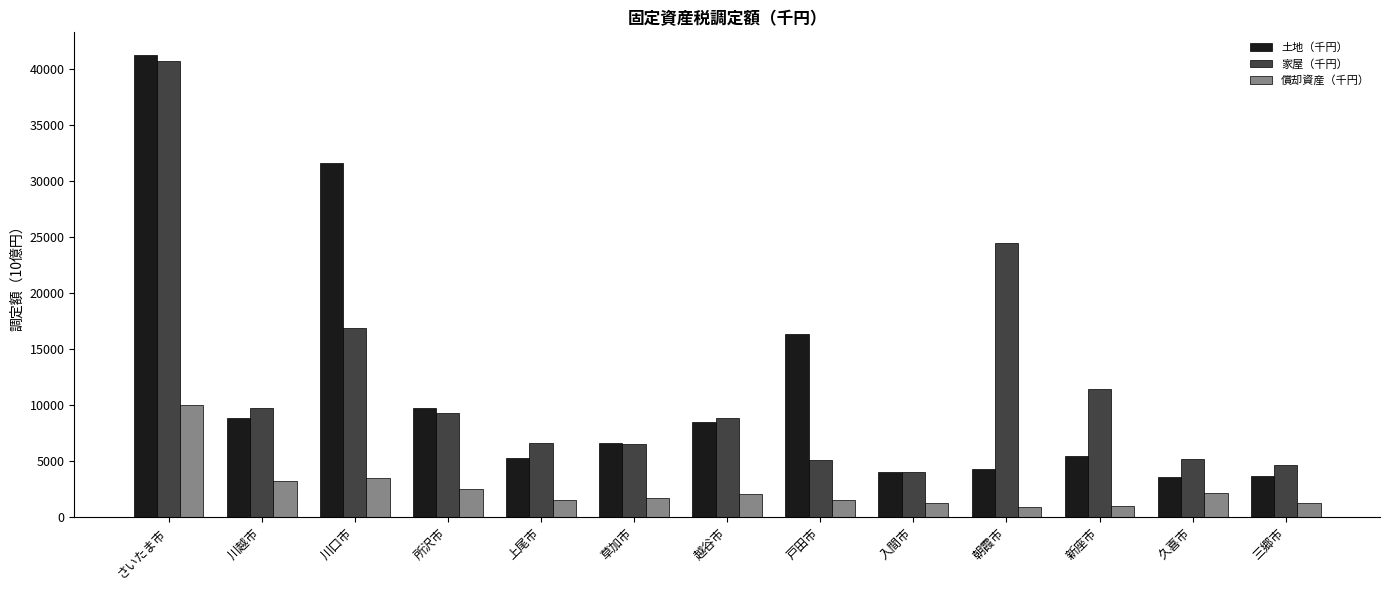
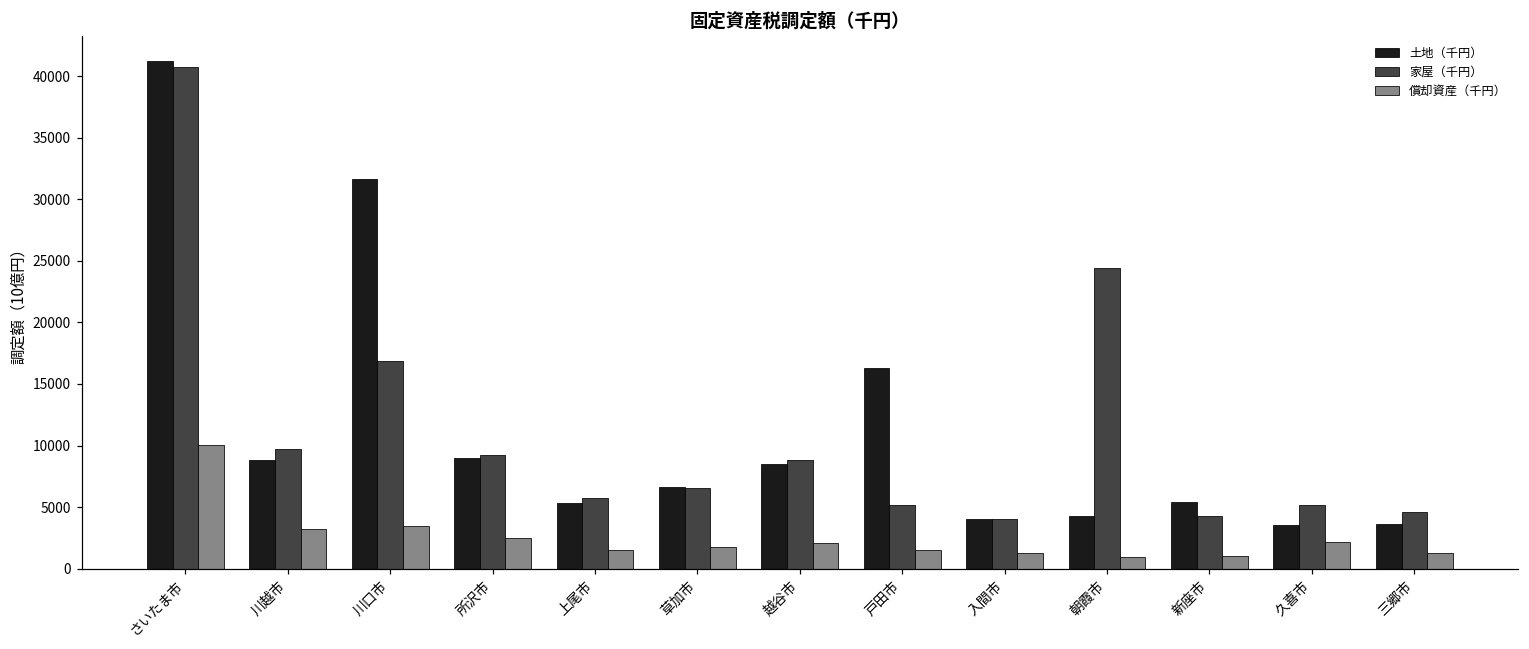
土地（千円）, 所沢市: 9800 -> 9000
家屋（千円）, 上尾市: 6600 -> 5700
家屋（千円）, 新座市: 11500 -> 4200
